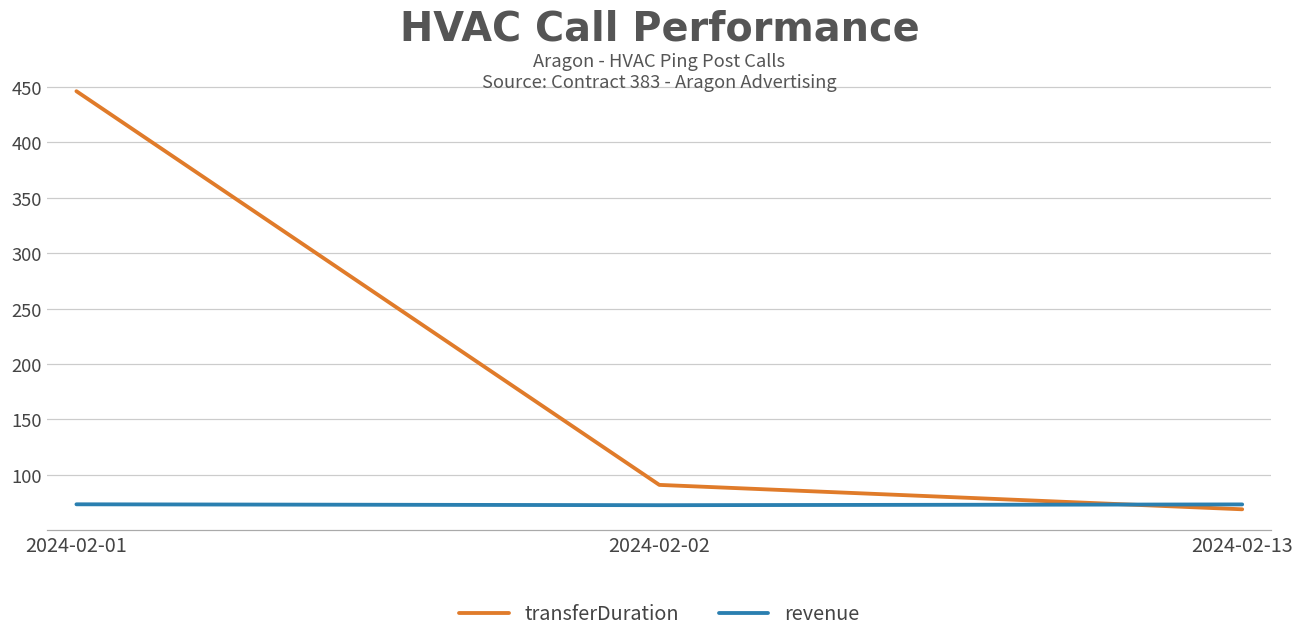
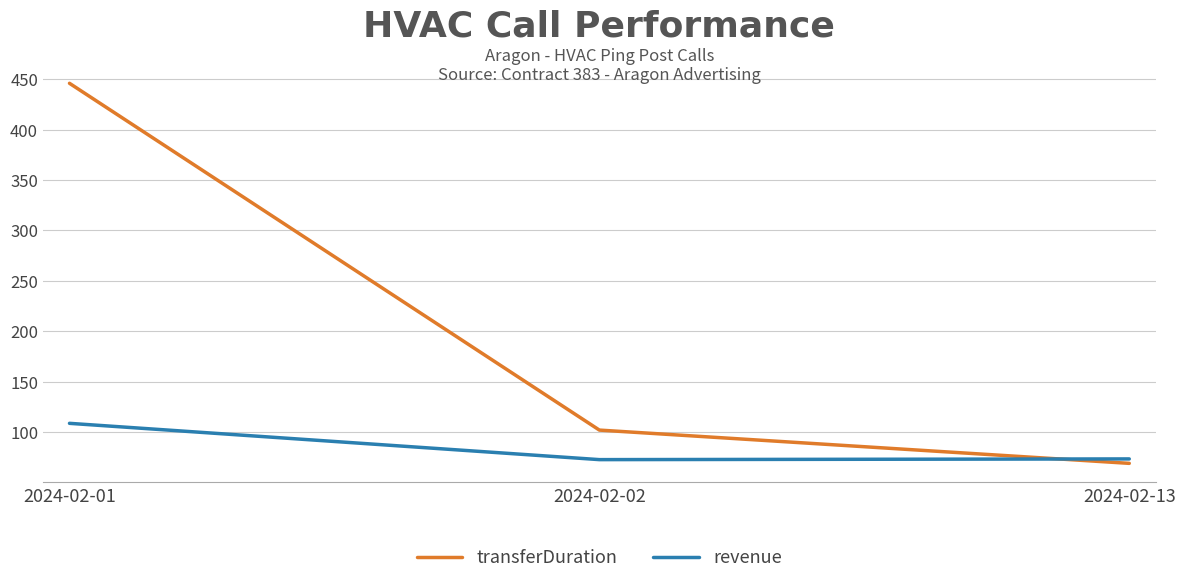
revenue, 2024-02-01: 74 -> 109
transferDuration, 2024-02-02: 91 -> 102
